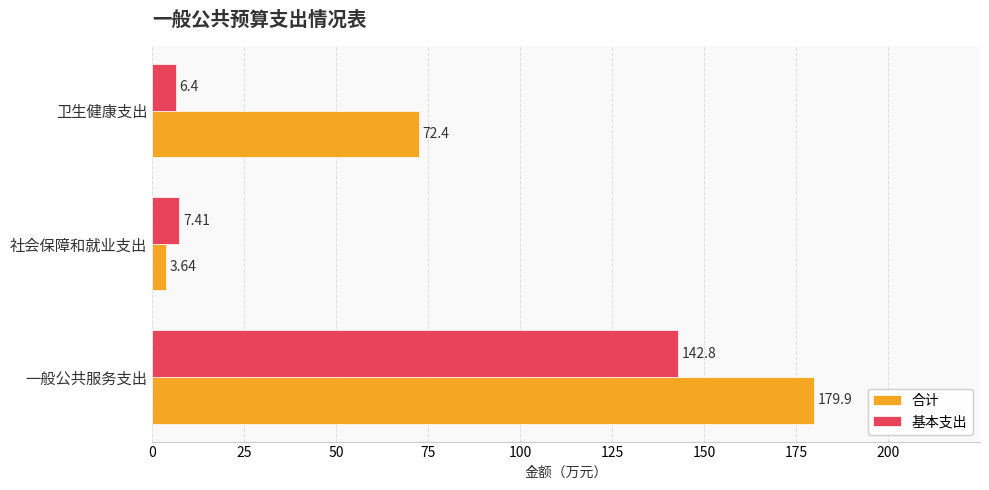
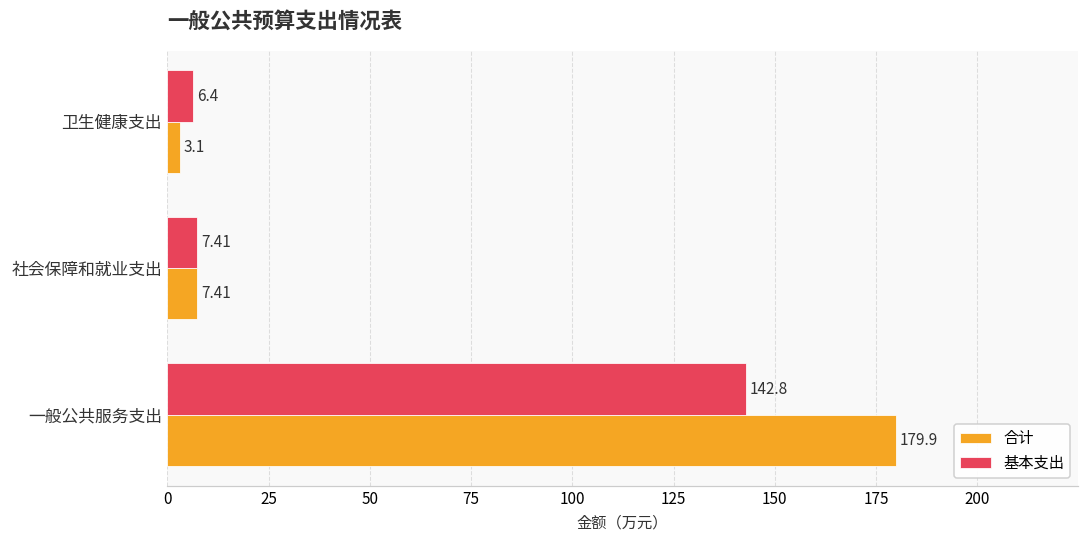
合计, 卫生健康支出: 72.4 -> 3.1
合计, 社会保障和就业支出: 3.64 -> 7.41
